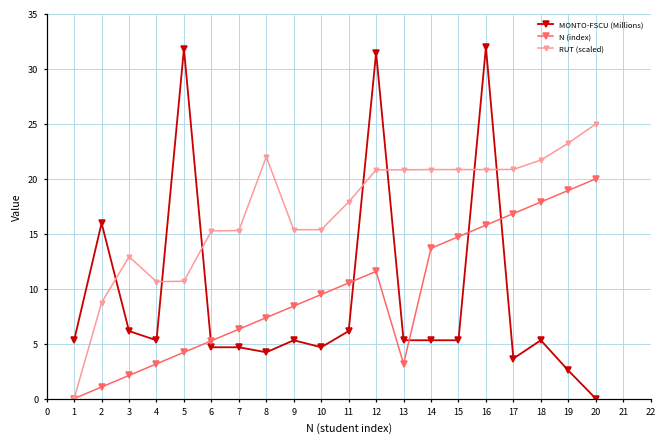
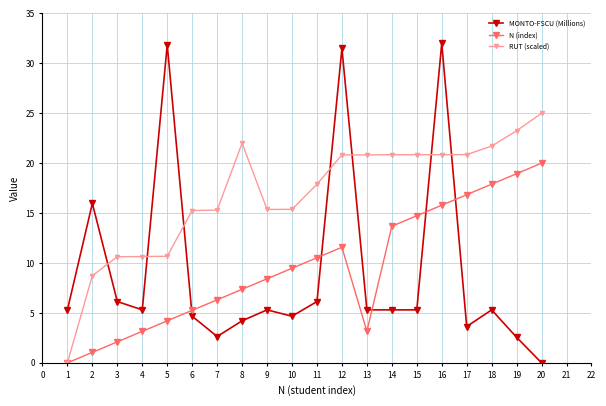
RUT (scaled), 3: 13 -> 11
MONTO-FSCU (Millions), 7: 5 -> 3
